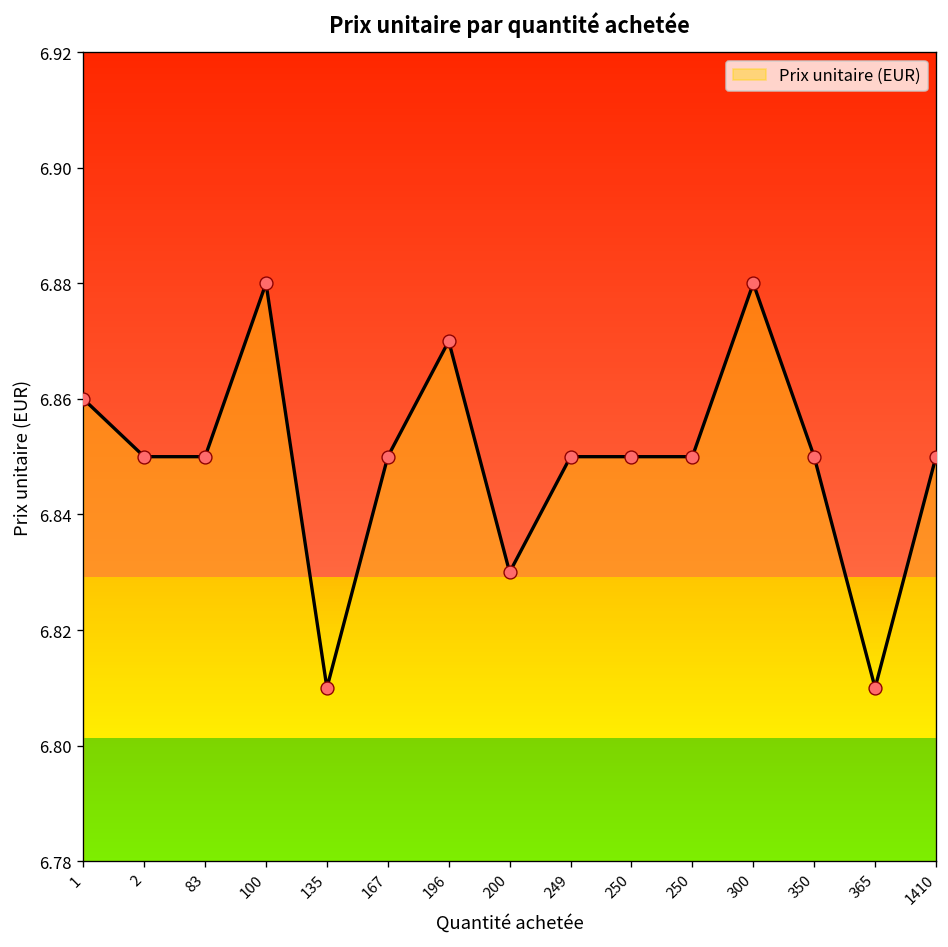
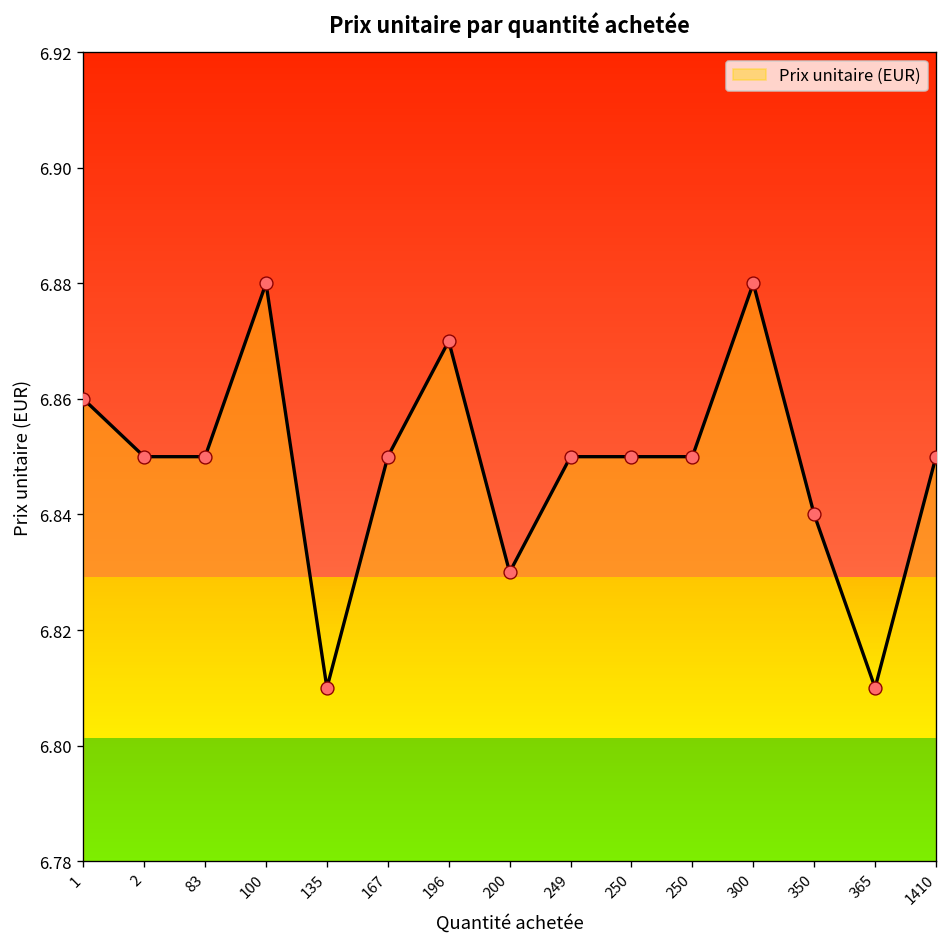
350: 6.85 -> 6.84
